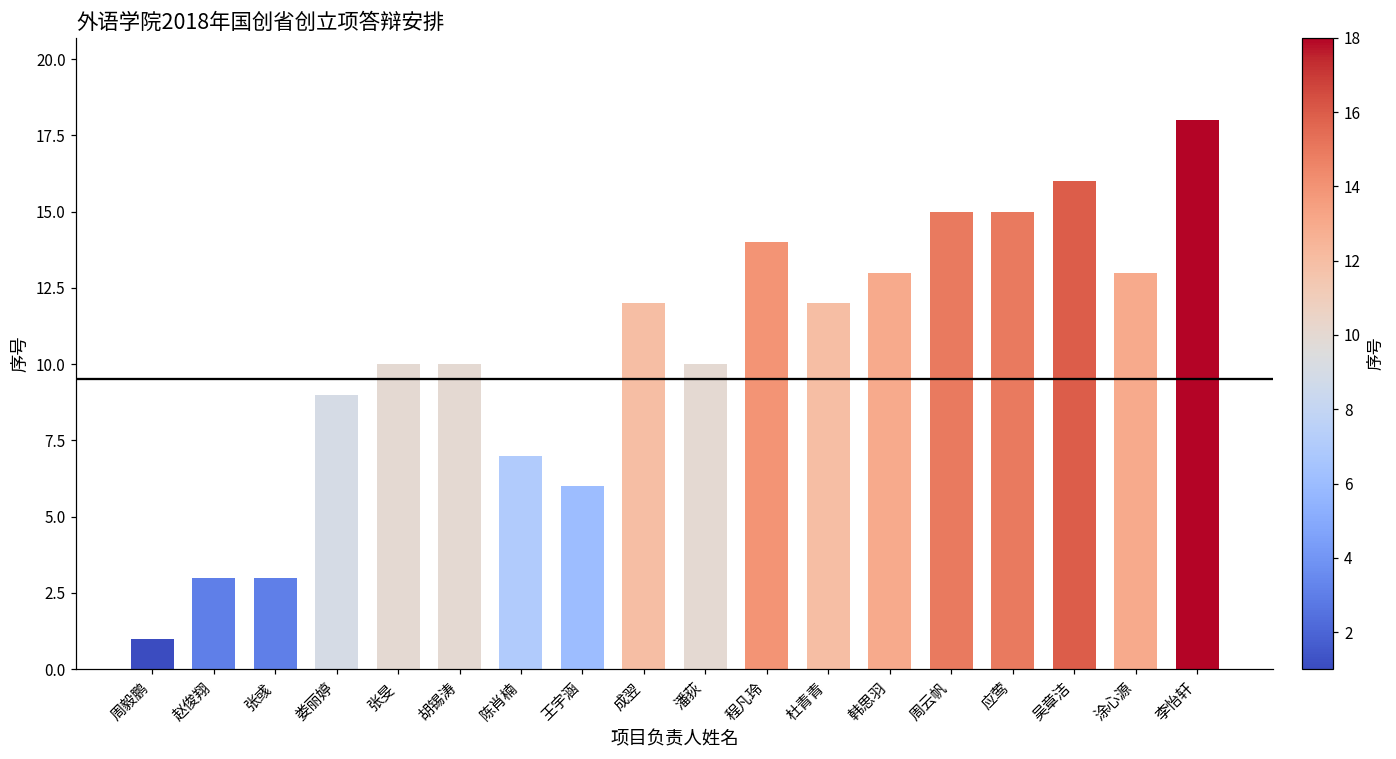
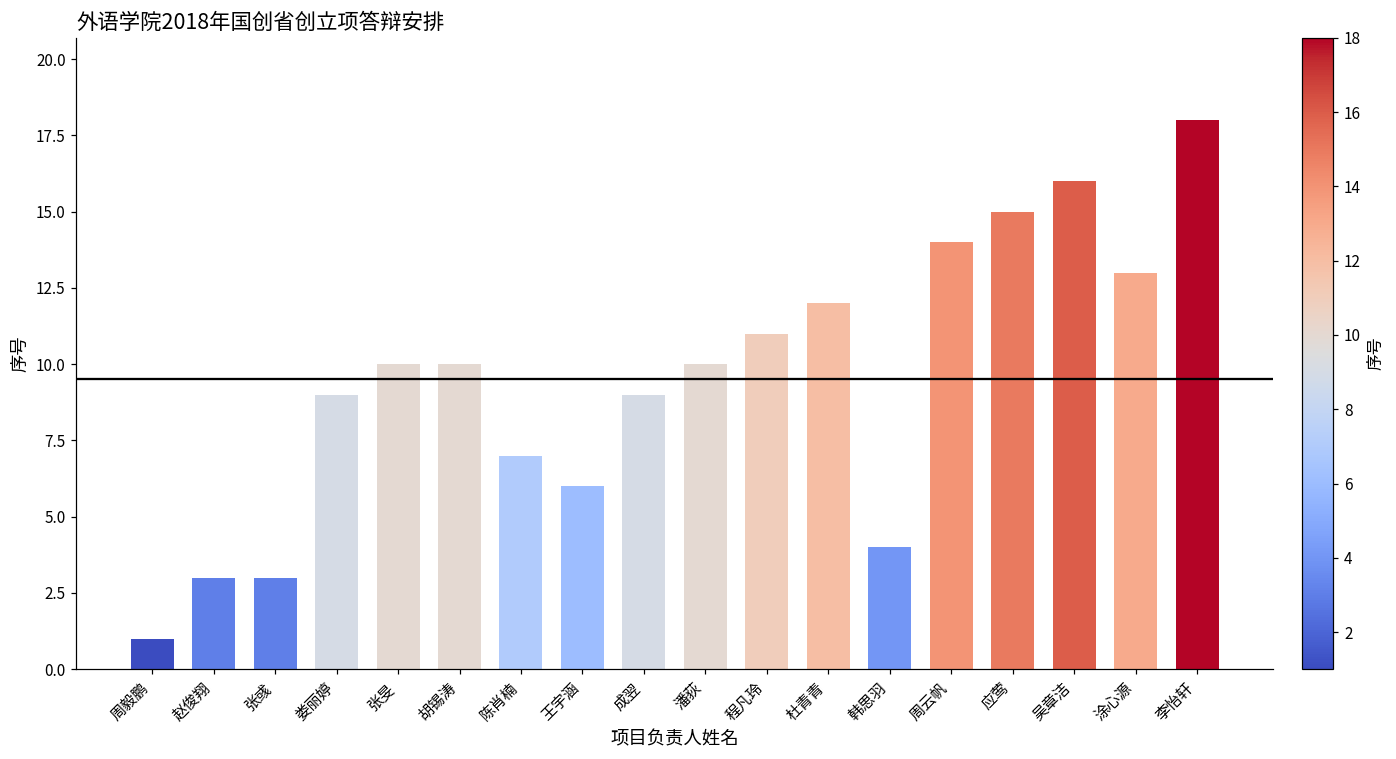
成翌: 12 -> 9
程凡玲: 14 -> 11
韩思羽: 13 -> 4
周云帆: 15 -> 14
